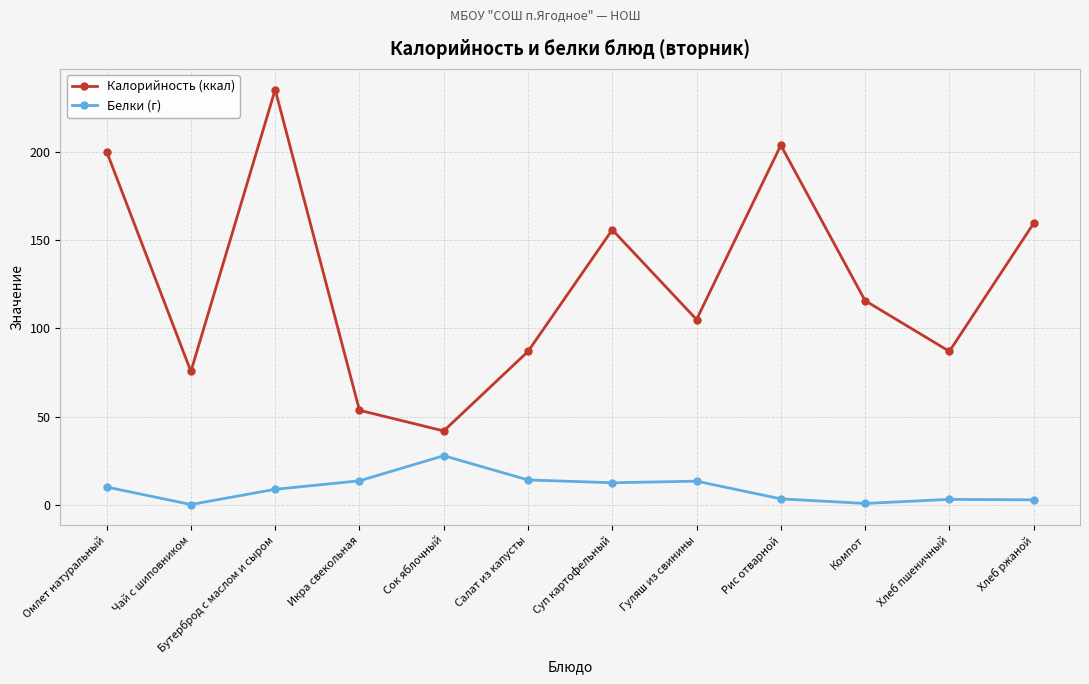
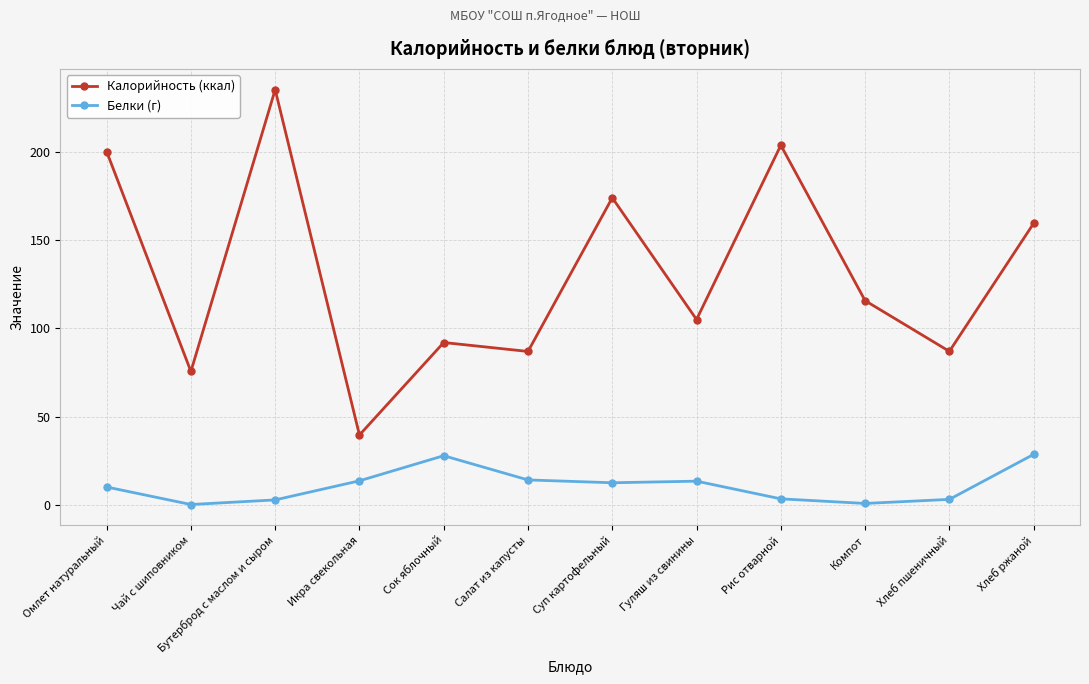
Белки (г), Бутерброд с маслом и сыром: 9 -> 3
Калорийность (ккал), Икра свекольная: 54 -> 40
Калорийность (ккал), Сок яблочный: 42 -> 92
Калорийность (ккал), Суп картофельный: 156 -> 174
Белки (г), Хлеб ржаной: 3 -> 29
